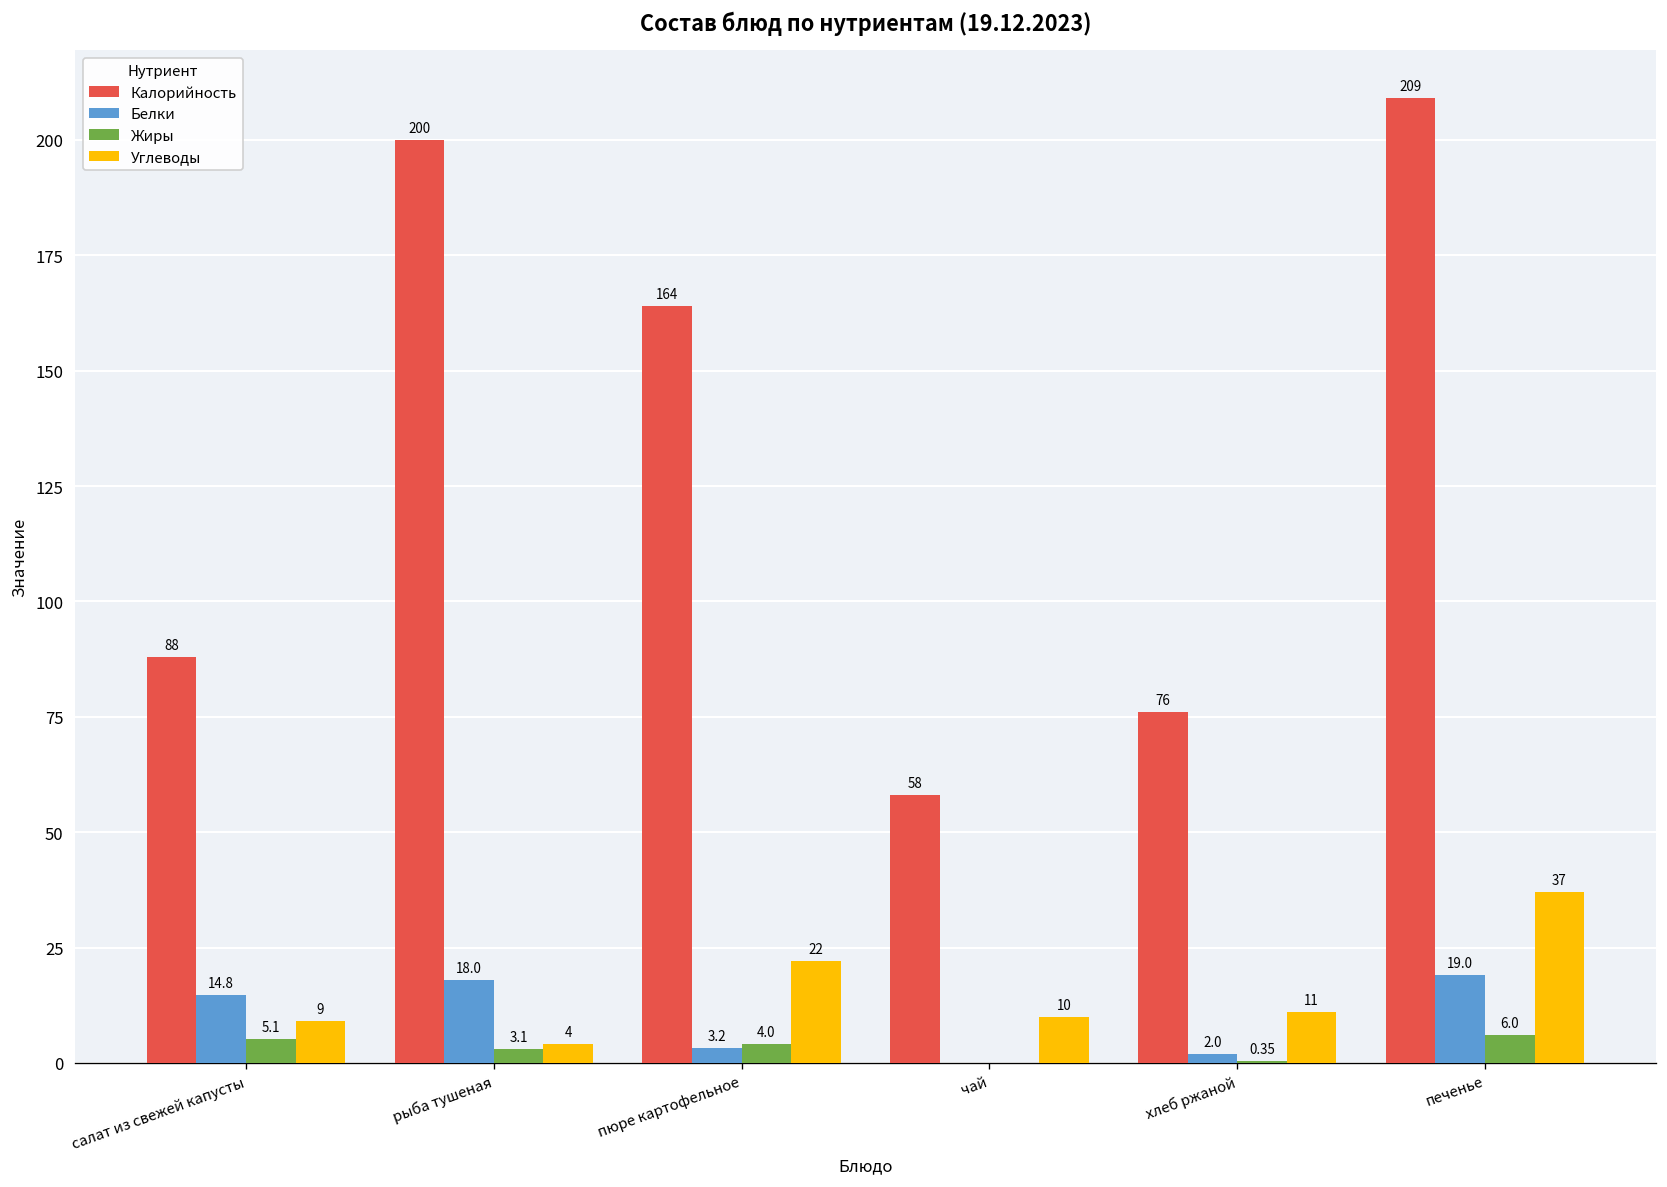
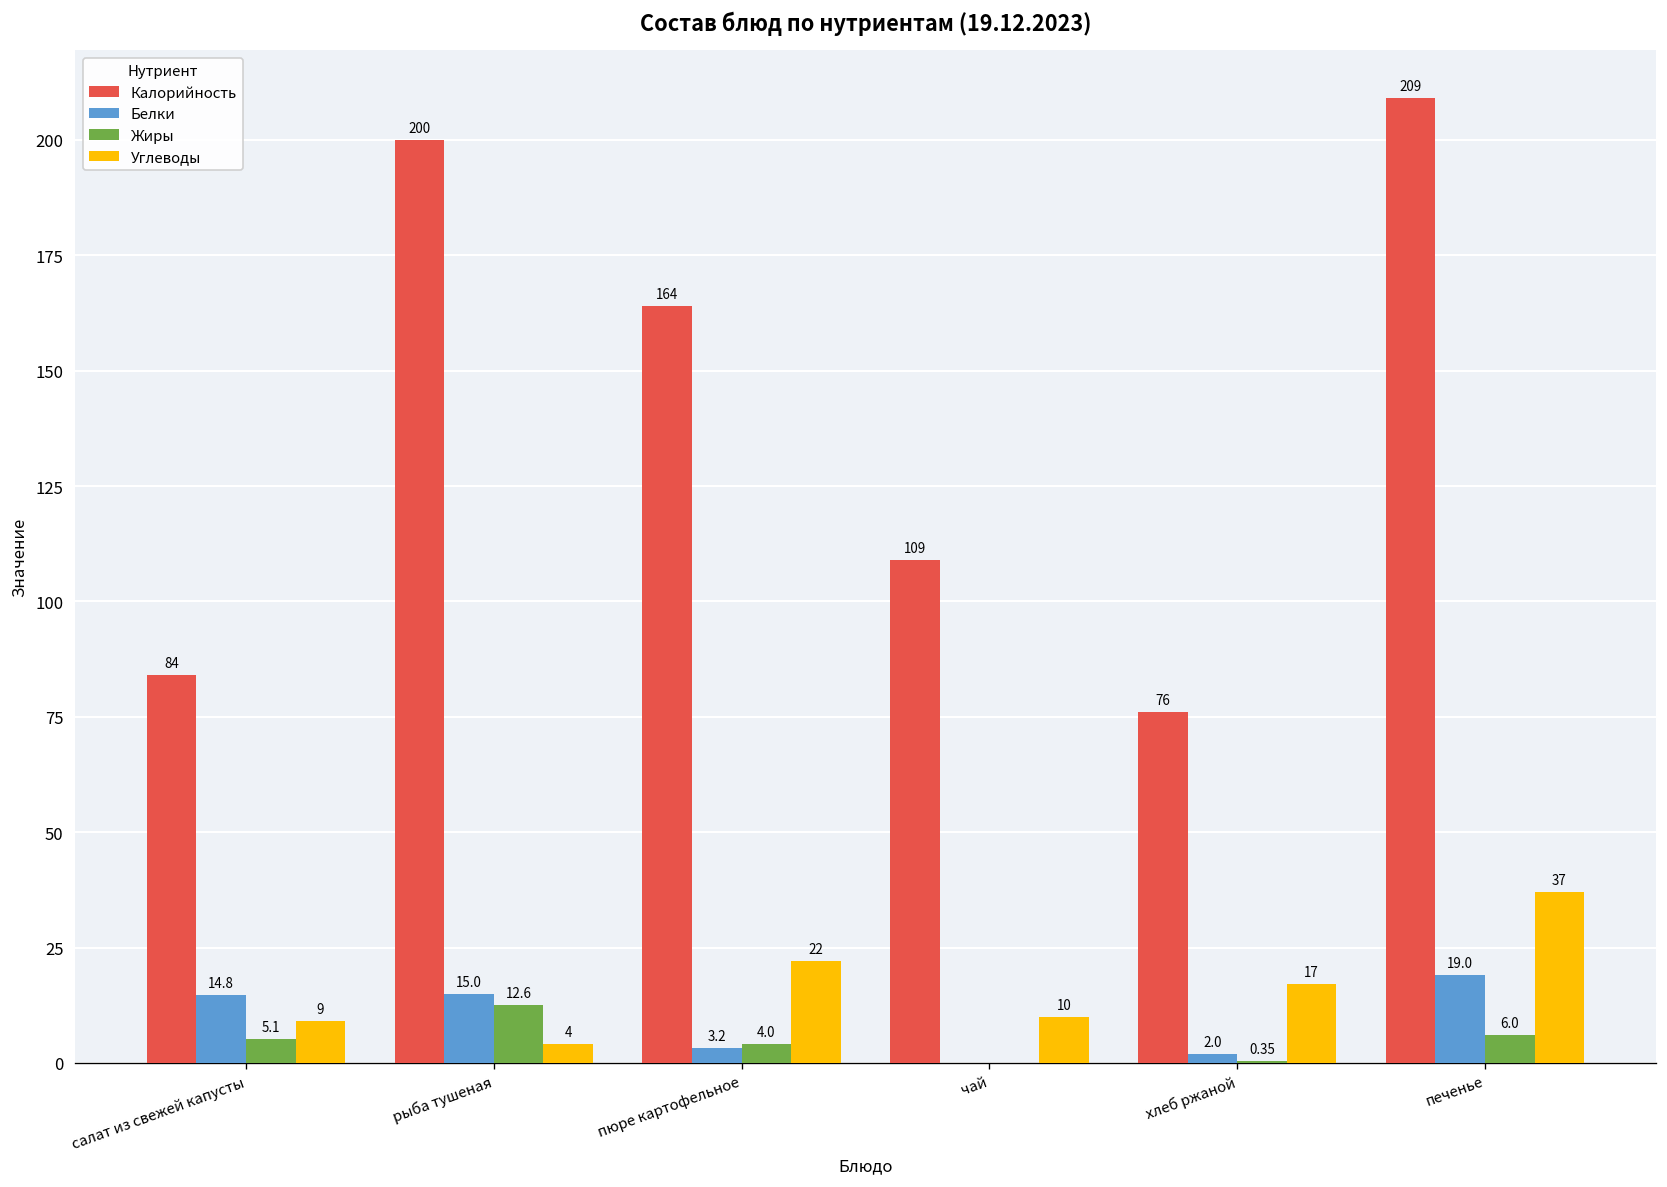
Калорийность, салат из свежей капусты: 88 -> 84
Белки, рыба тушеная: 18.0 -> 15.0
Жиры, рыба тушеная: 3.1 -> 12.6
Калорийность, чай: 58 -> 109
Углеводы, хлеб ржаной: 11 -> 17
